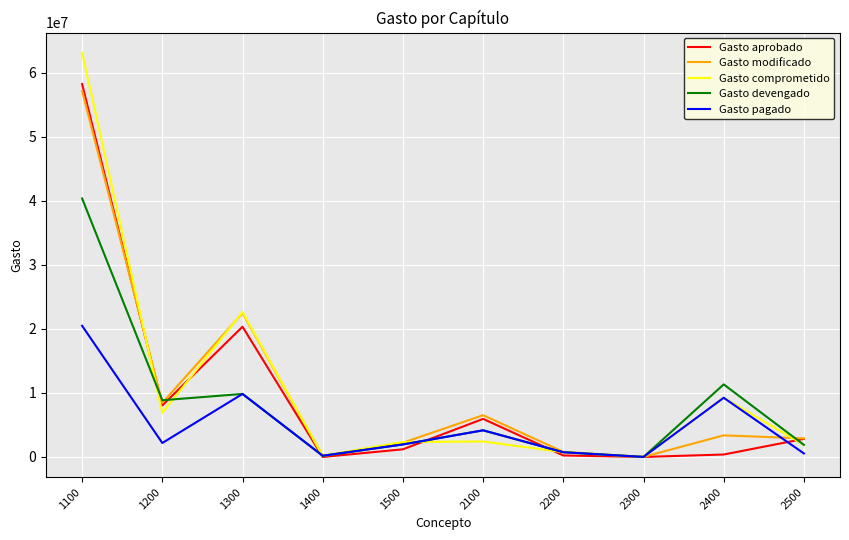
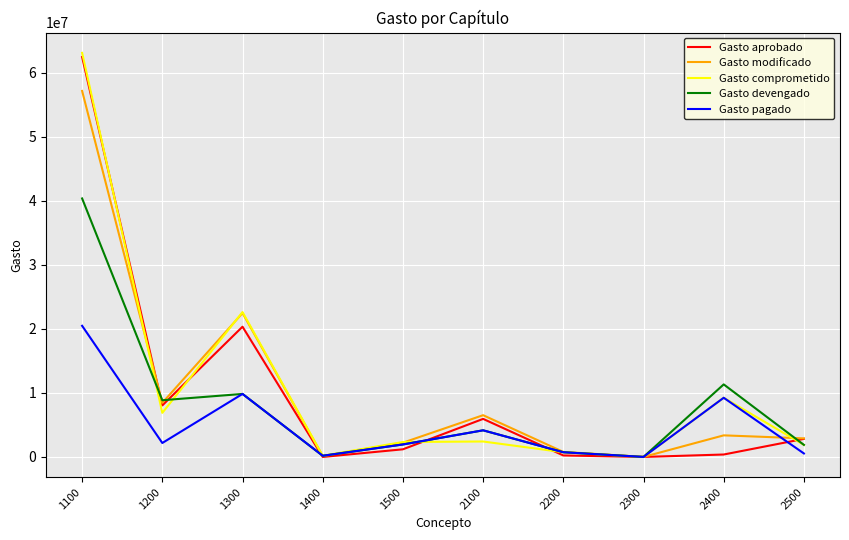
Gasto aprobado, 1100: 58000000 -> 62000000
